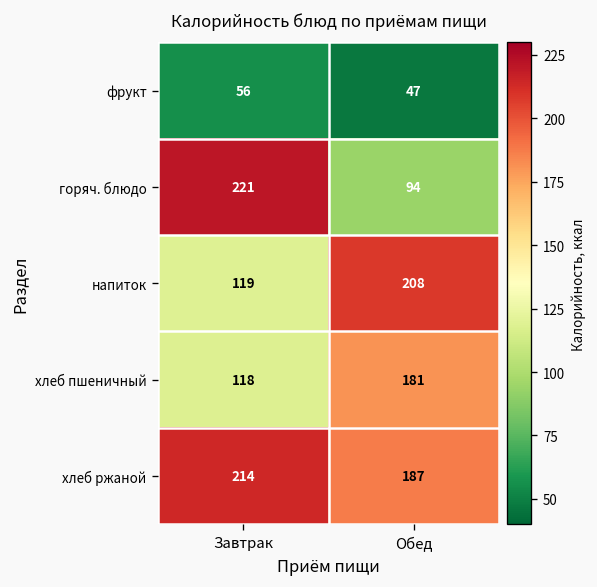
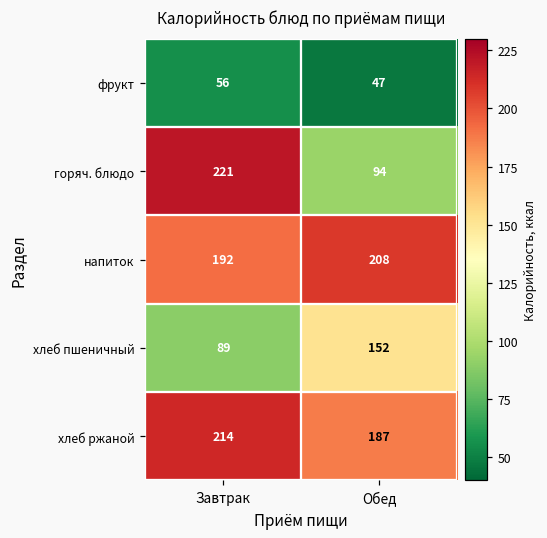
напиток, Завтрак: 119 -> 192
хлеб пшеничный, Завтрак: 118 -> 89
хлеб пшеничный, Обед: 181 -> 152
